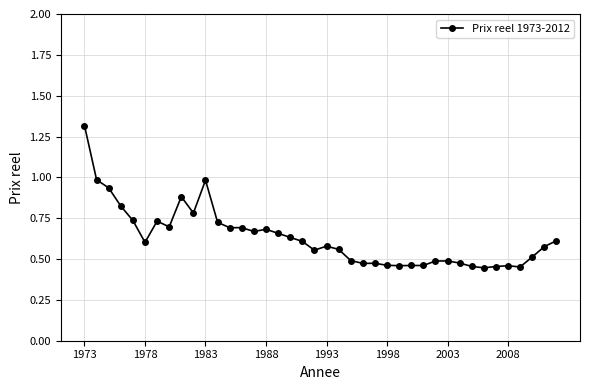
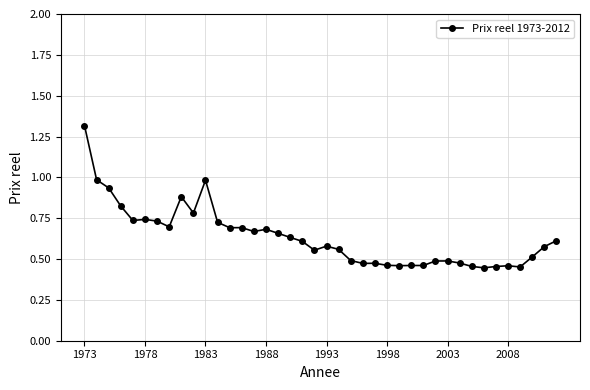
1978: 0.60 -> 0.74
